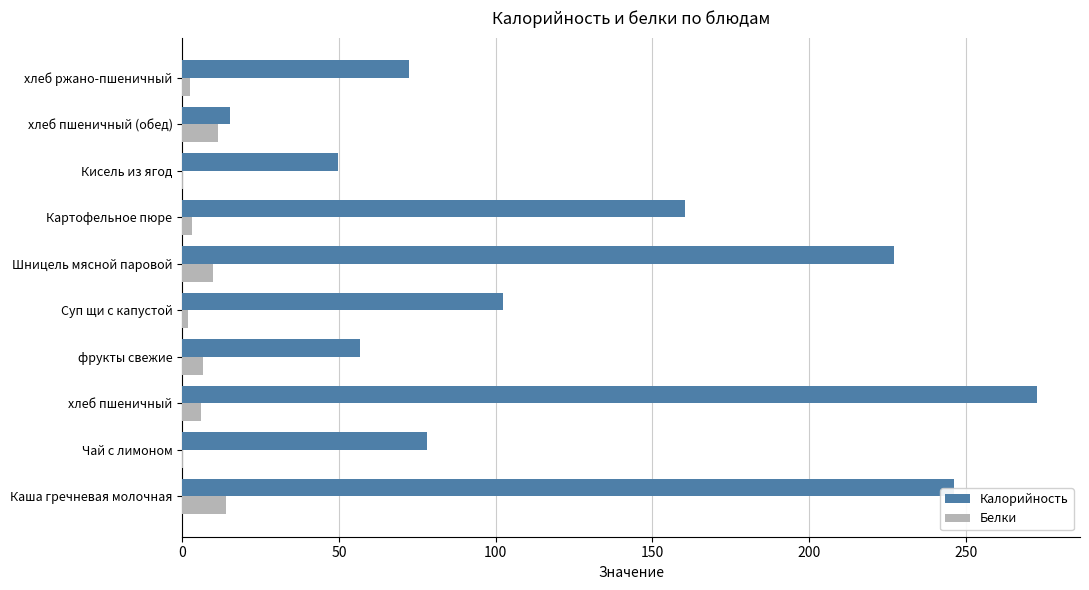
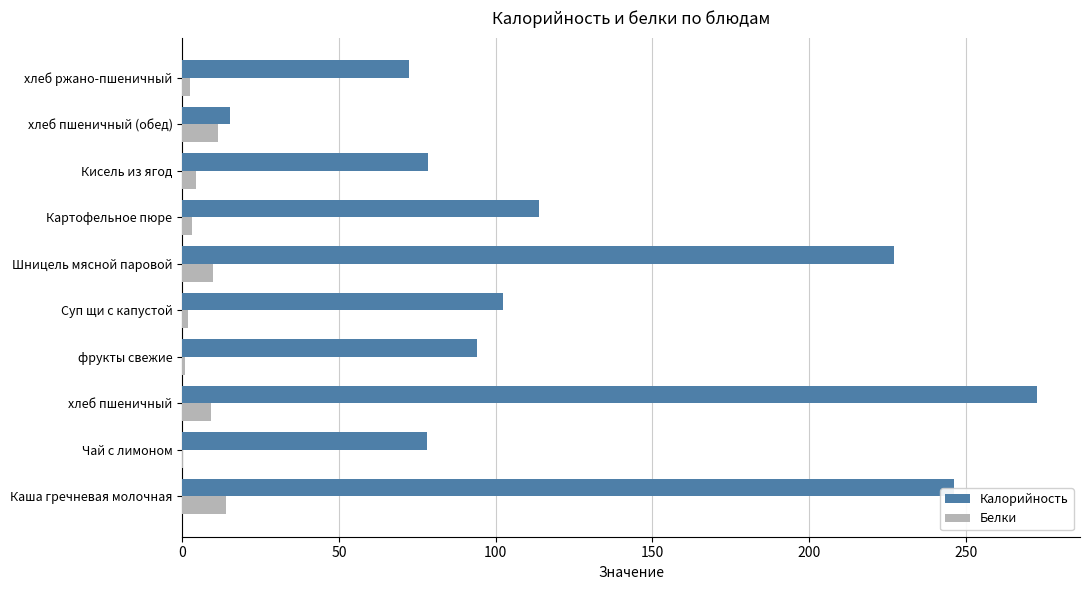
Калорийность, Кисель из ягод: 50 -> 78
Белки, Кисель из ягод: 0 -> 4
Калорийность, Картофельное пюре: 160 -> 114
Калорийность, фрукты свежие: 57 -> 94
Белки, фрукты свежие: 7 -> 1
Белки, хлеб пшеничный: 6 -> 9
